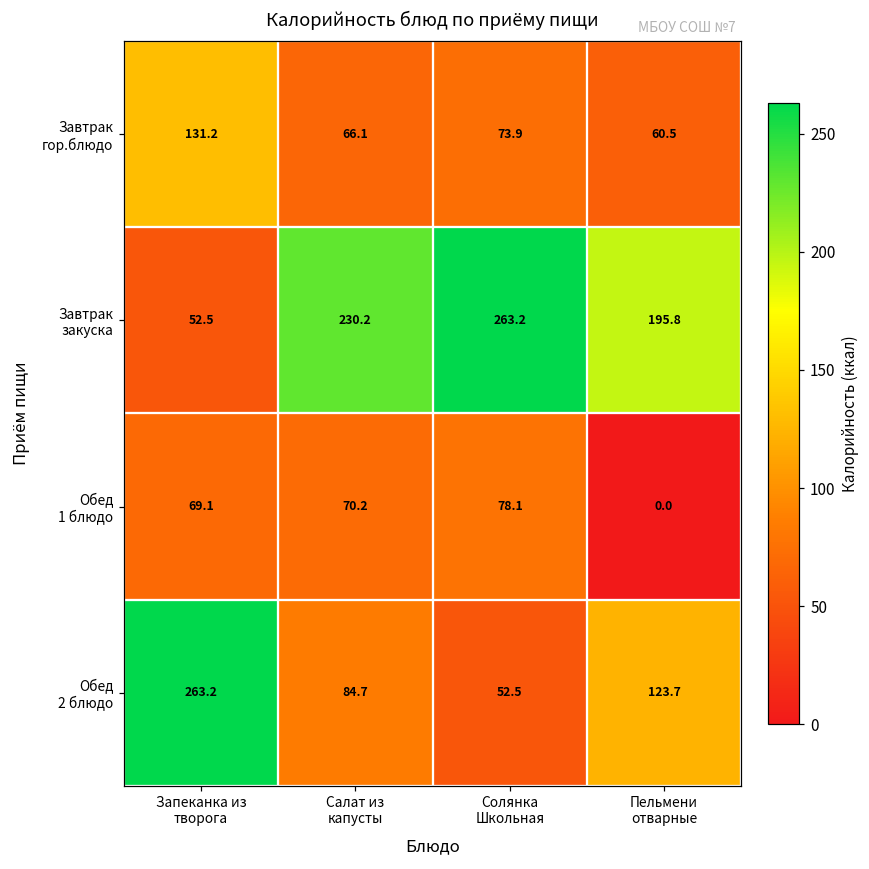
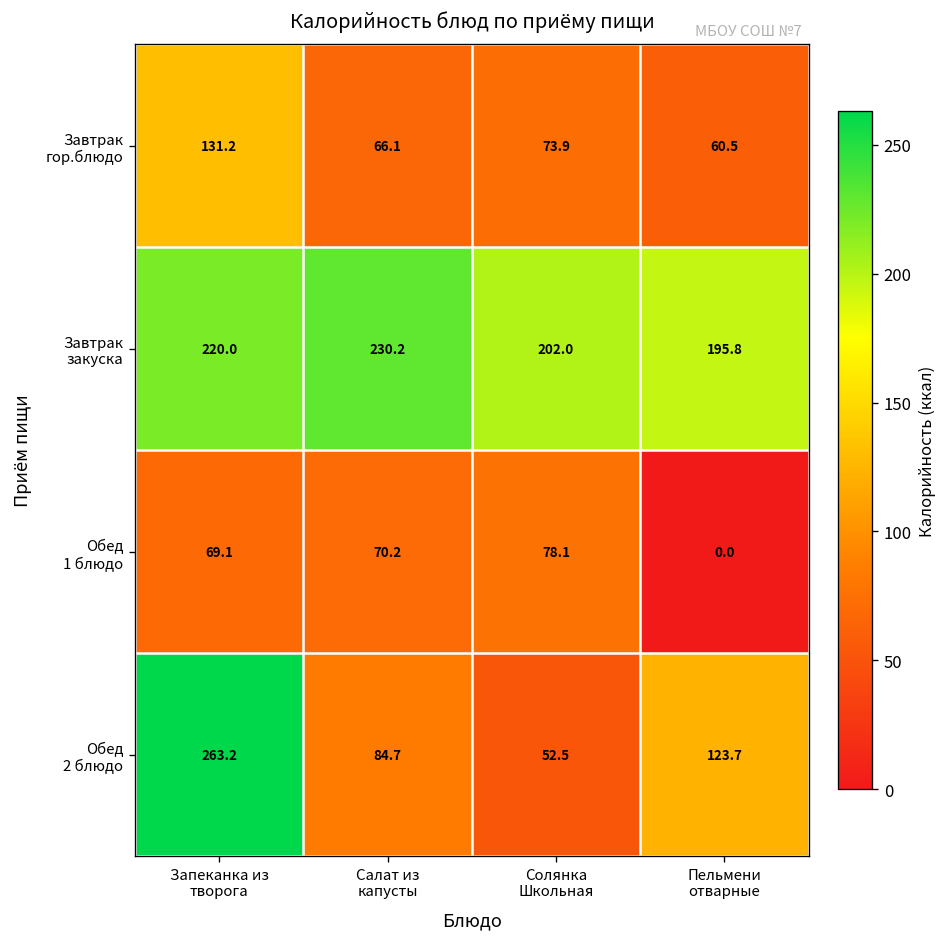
Завтрак закуска, Запеканка из творога: 52.5 -> 220.0
Завтрак закуска, Солянка Школьная: 263.2 -> 202.0
